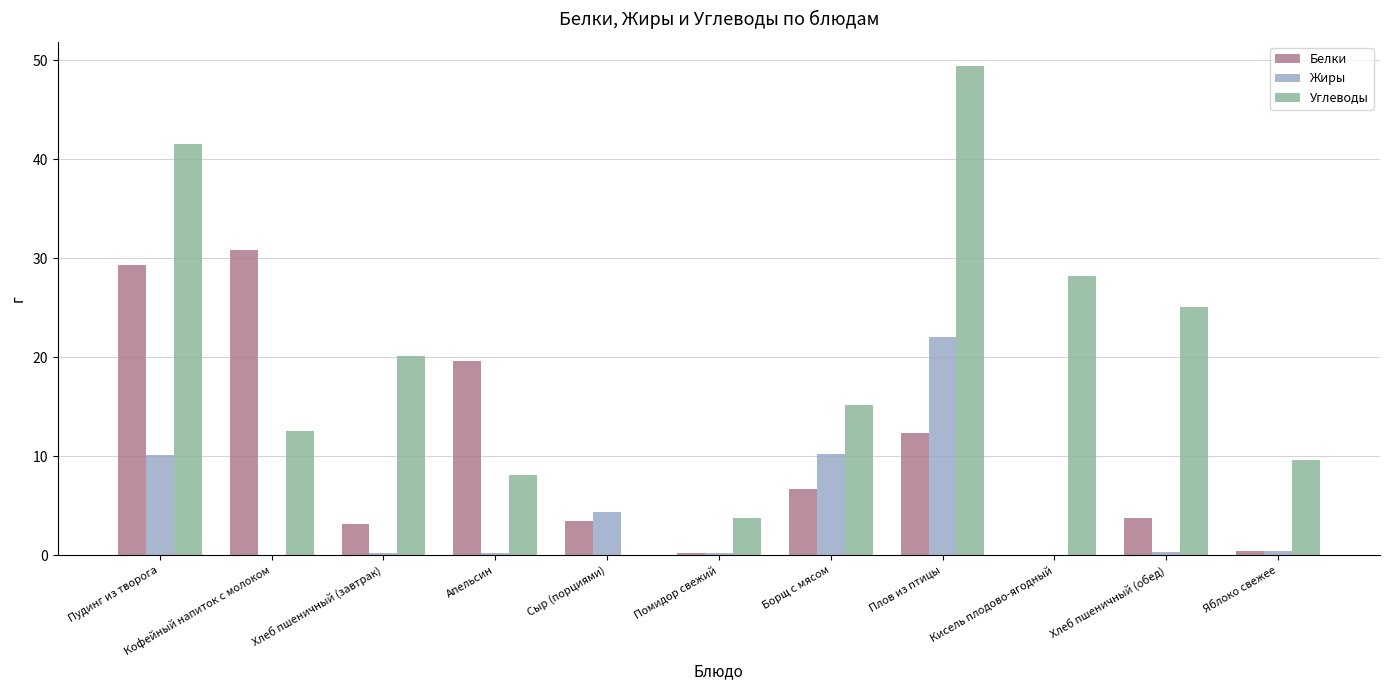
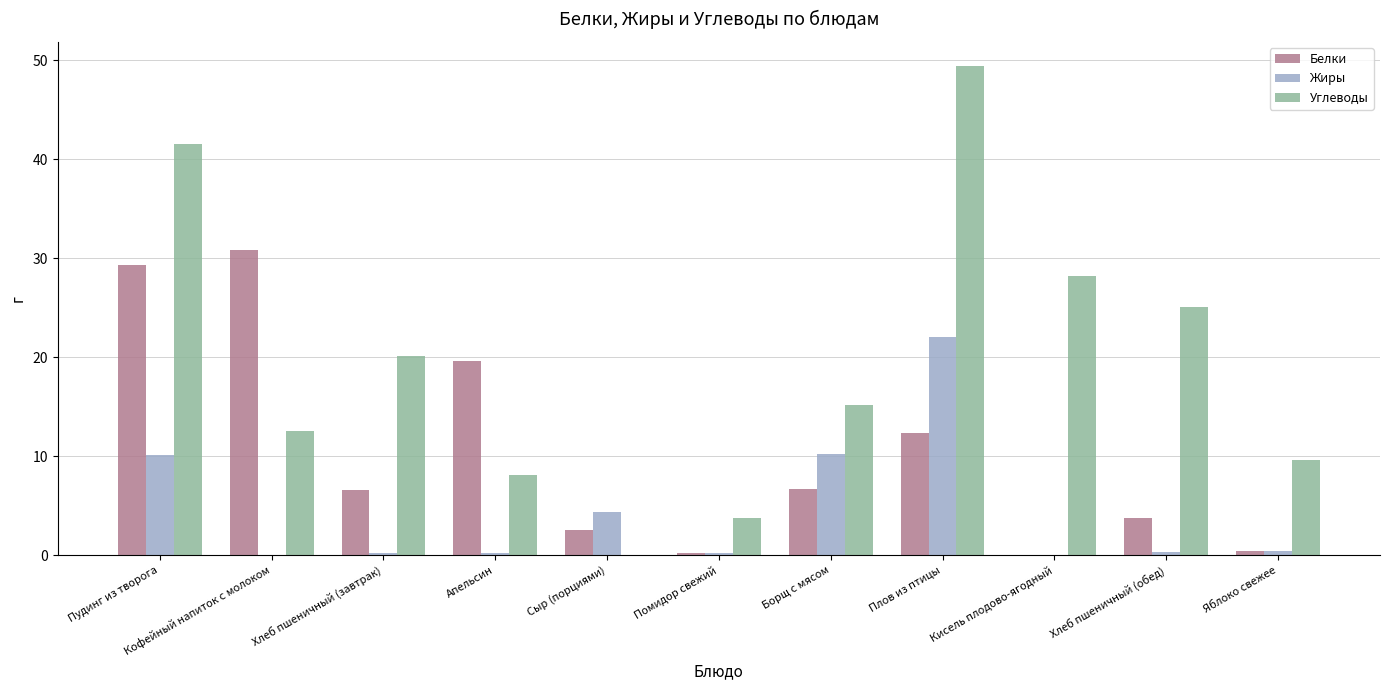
Белки, Хлеб пшеничный (завтрак): 3 -> 7
Белки, Сыр (порциями): 4 -> 3
